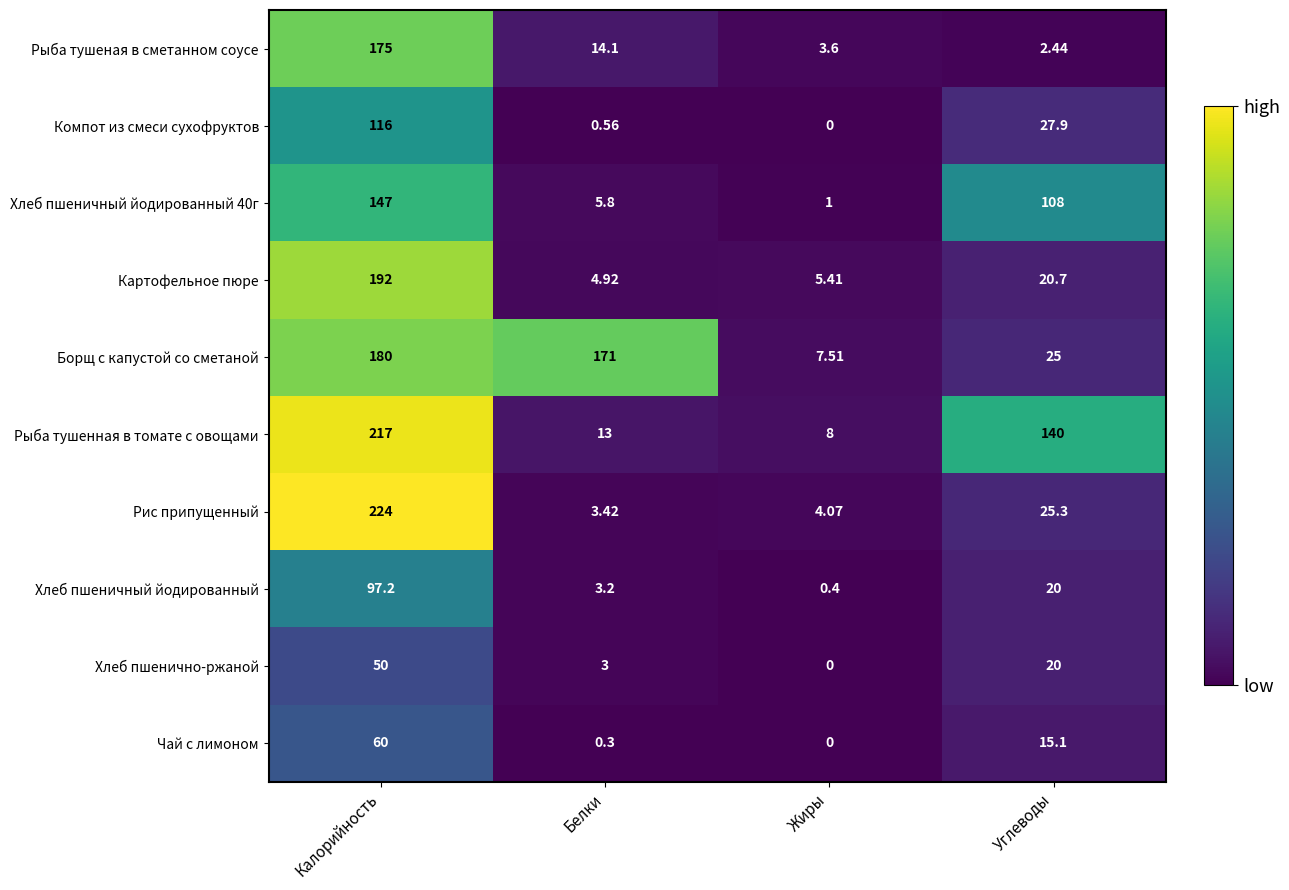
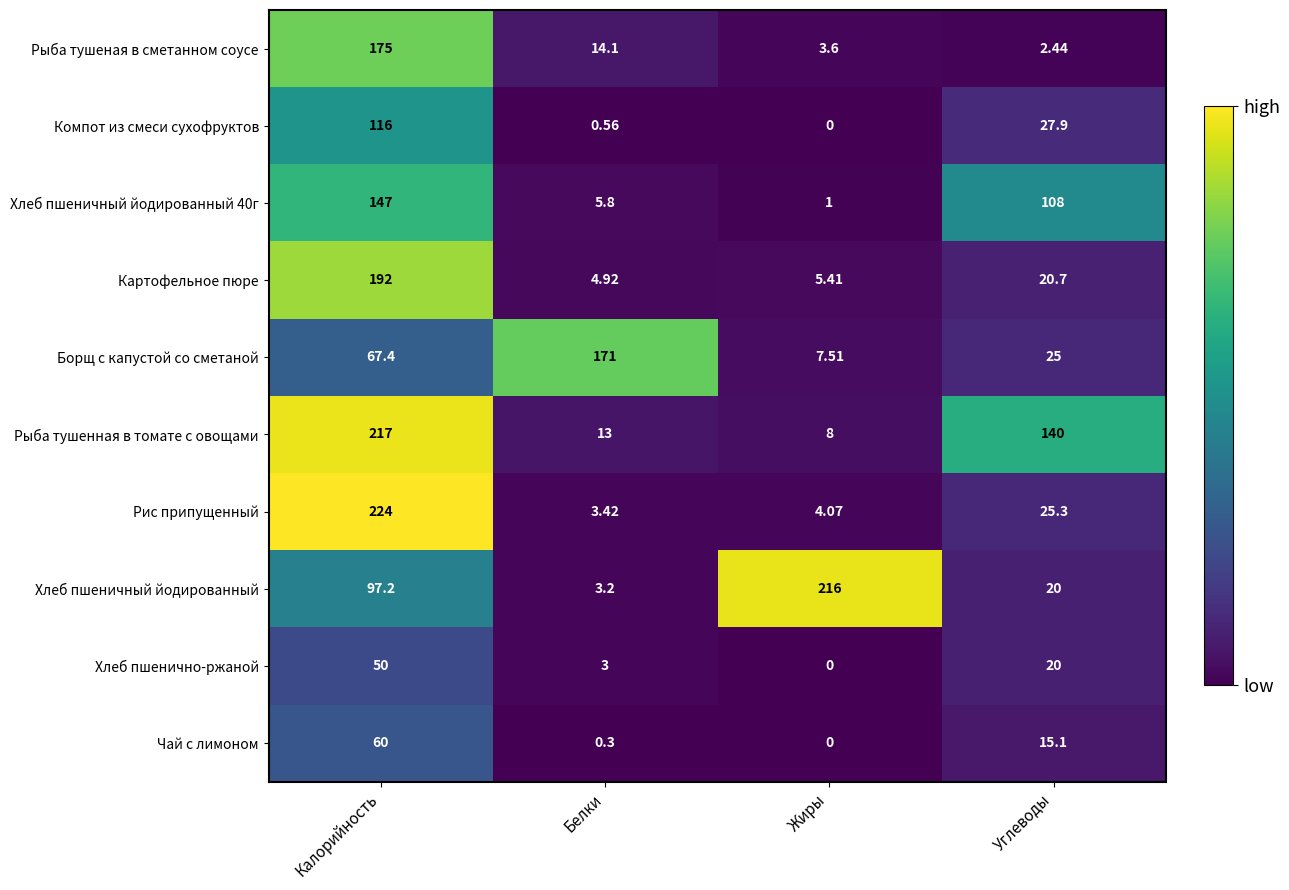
Борщ с капустой со сметаной, Калорийность: 180 -> 67.4
Хлеб пшеничный йодированный, Жиры: 0.4 -> 216
